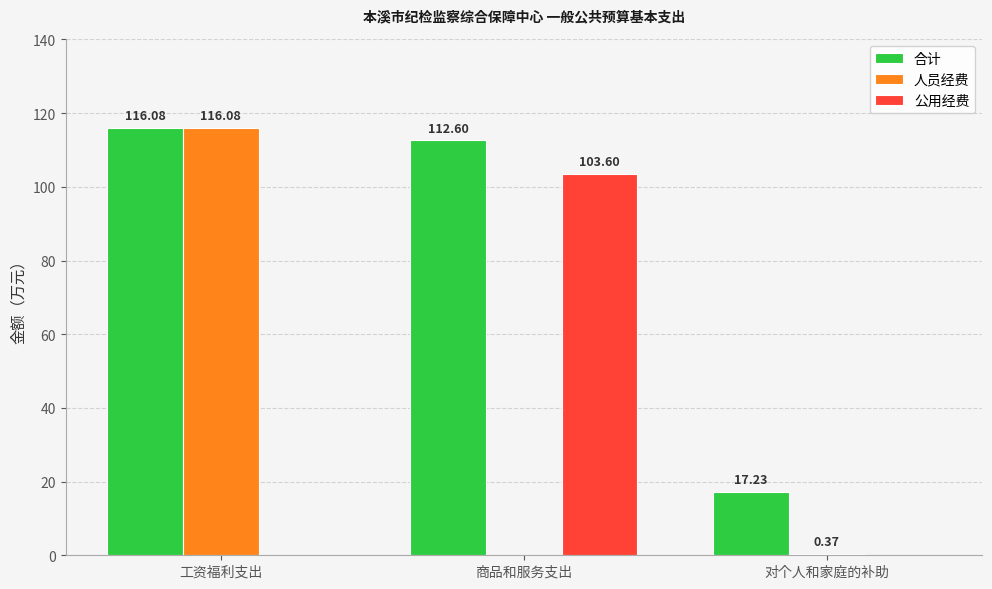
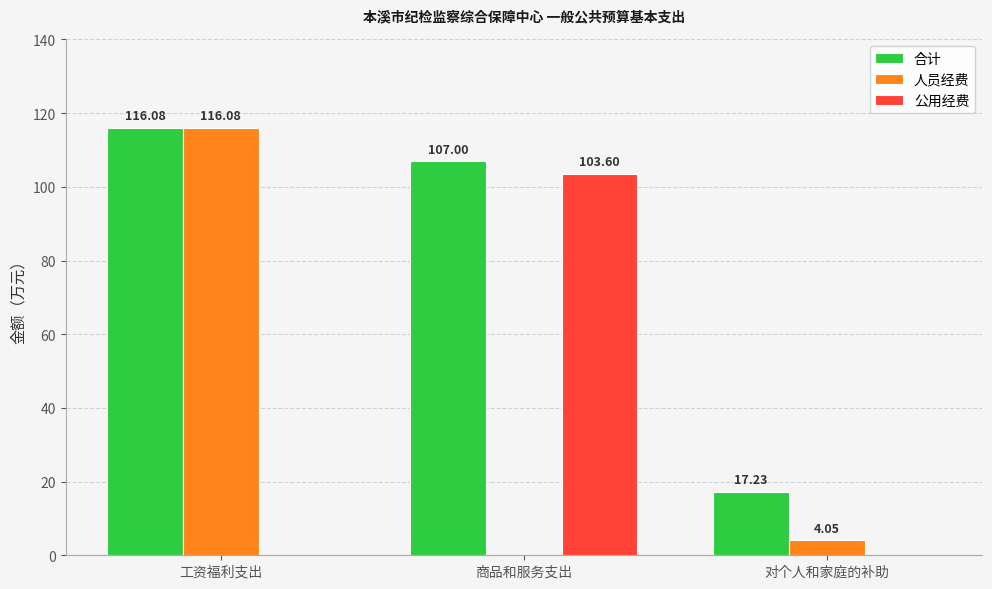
合计, 商品和服务支出: 112.60 -> 107.00
人员经费, 对个人和家庭的补助: 0.37 -> 4.05
